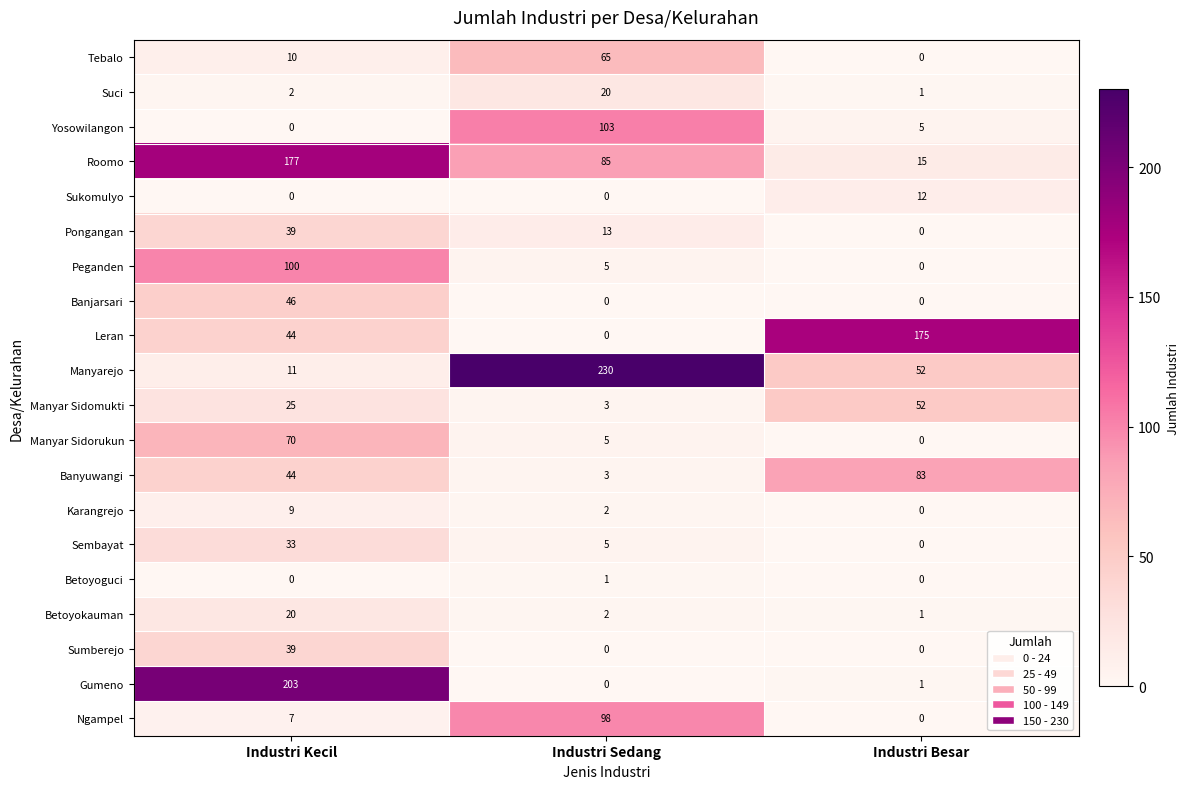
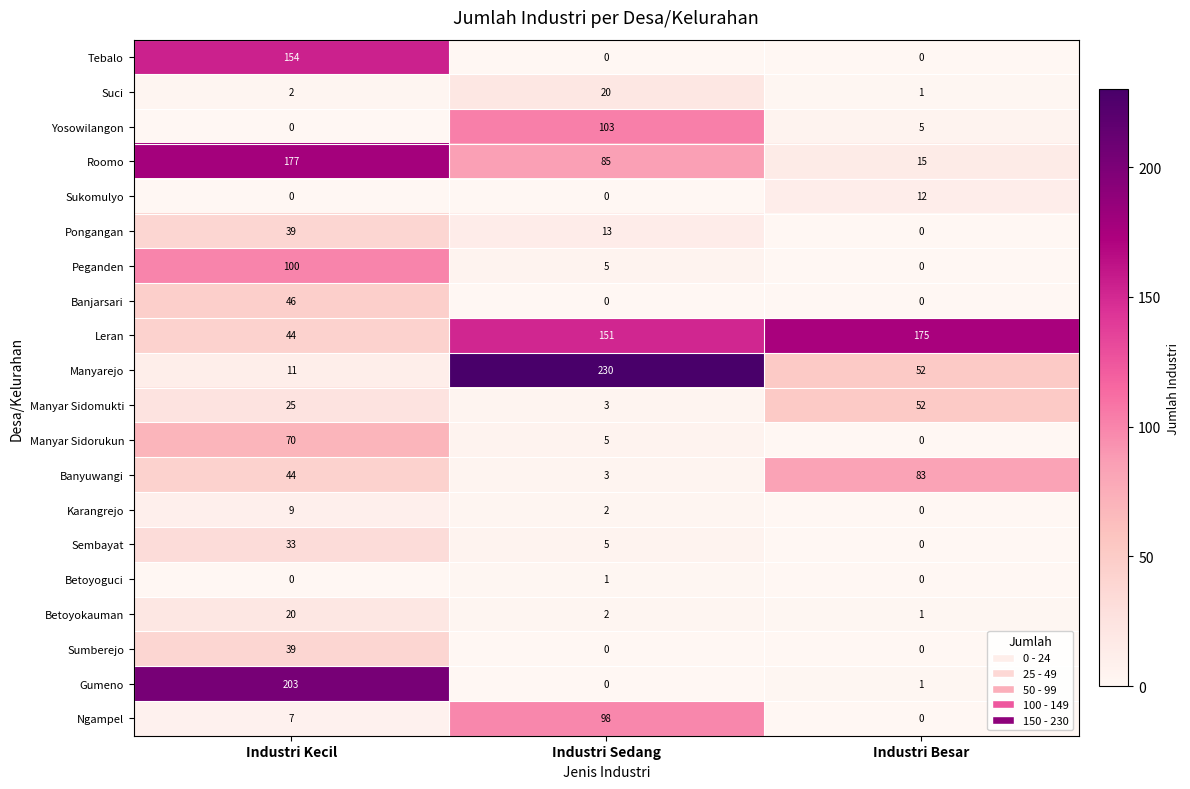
Tebalo, Industri Kecil: 10 -> 154
Tebalo, Industri Sedang: 65 -> 0
Leran, Industri Sedang: 0 -> 151
